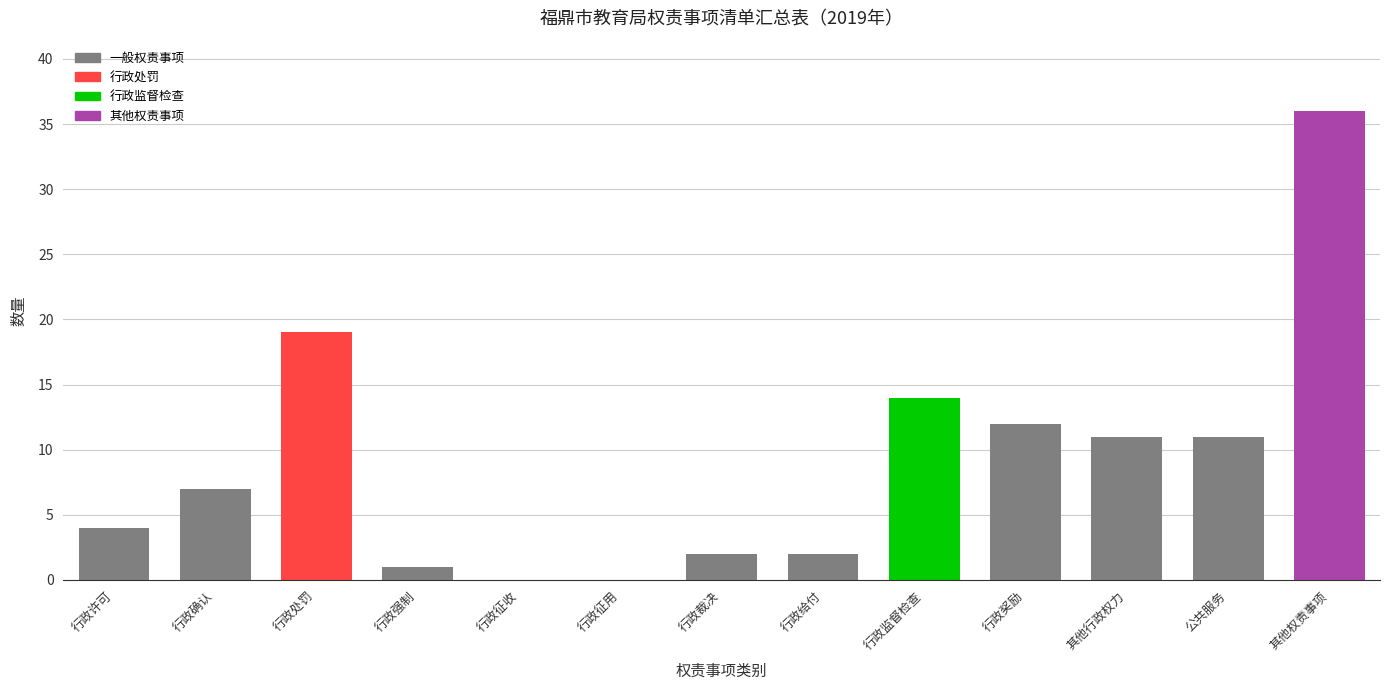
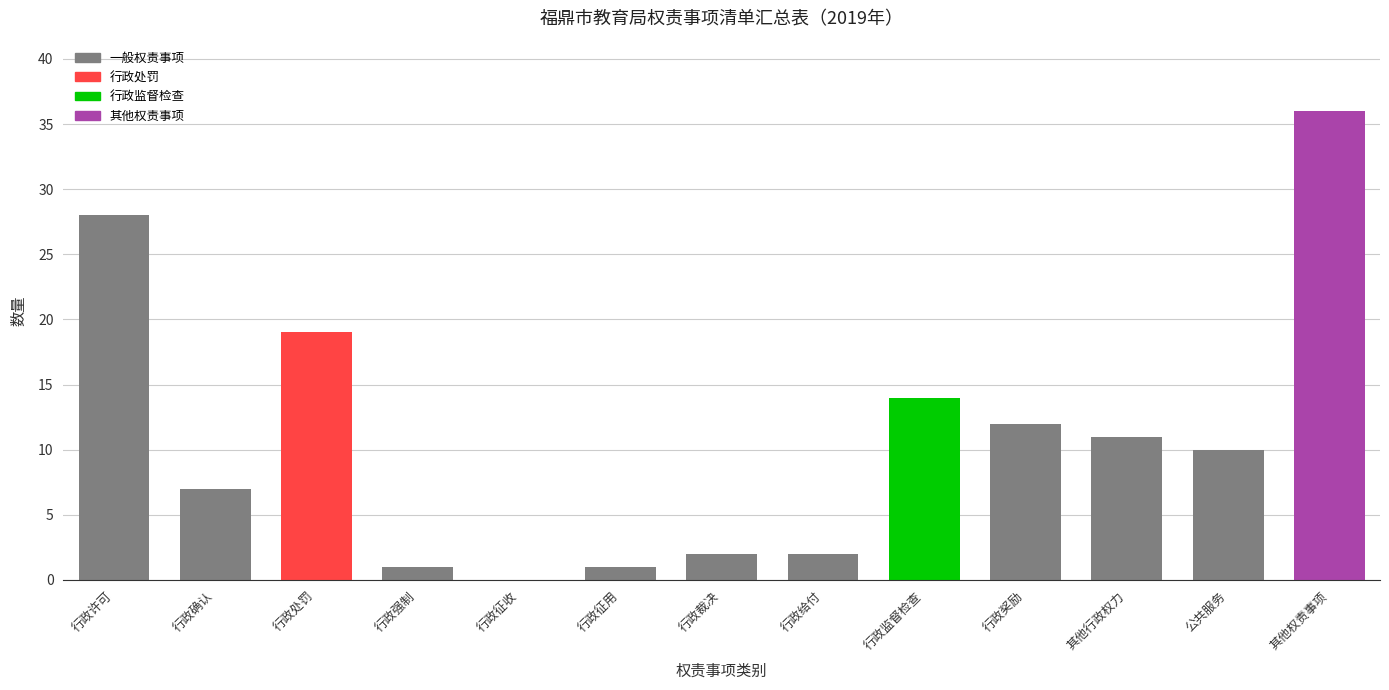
行政许可: 4 -> 28
行政征用: 0 -> 1
公共服务: 11 -> 10
